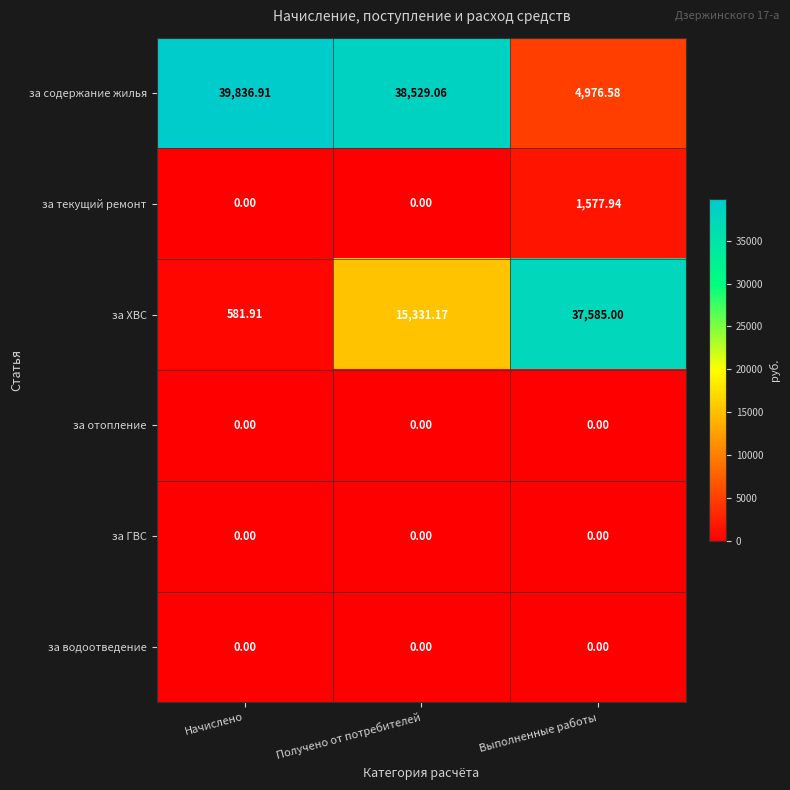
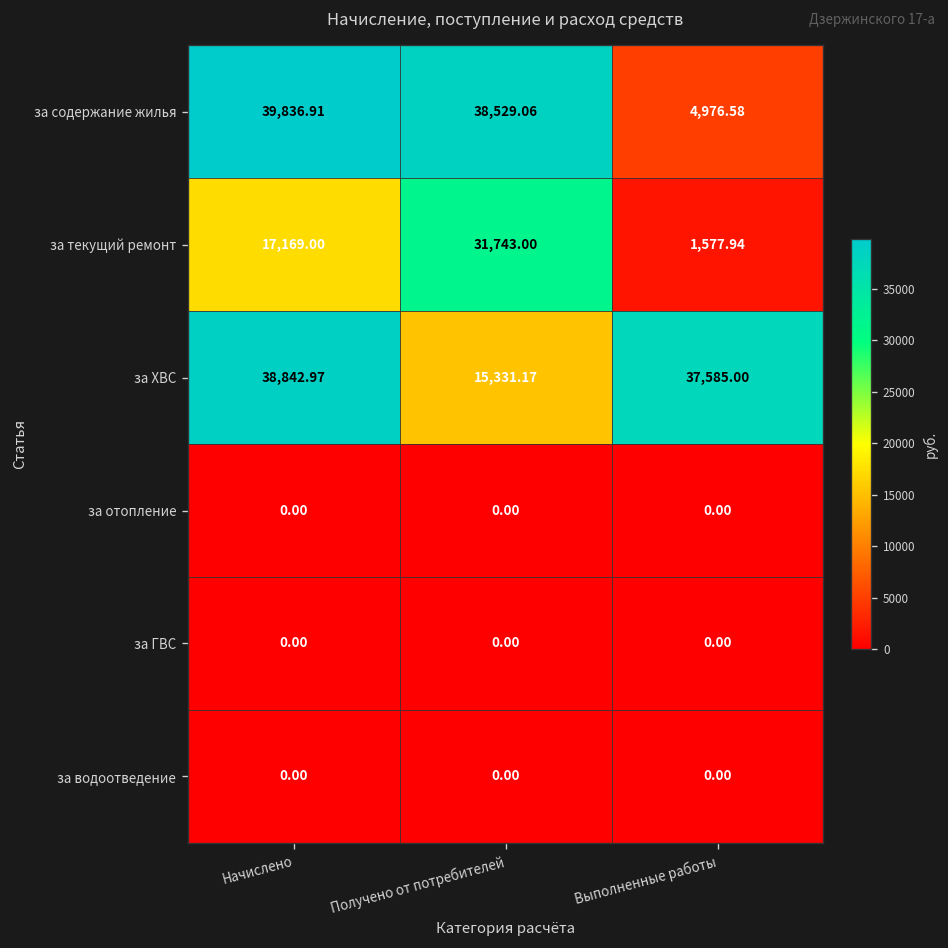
за текущий ремонт, Начислено: 0.00 -> 17,169.00
за текущий ремонт, Получено от потребителей: 0.00 -> 31,743.00
за ХВС, Начислено: 581.91 -> 38,842.97
